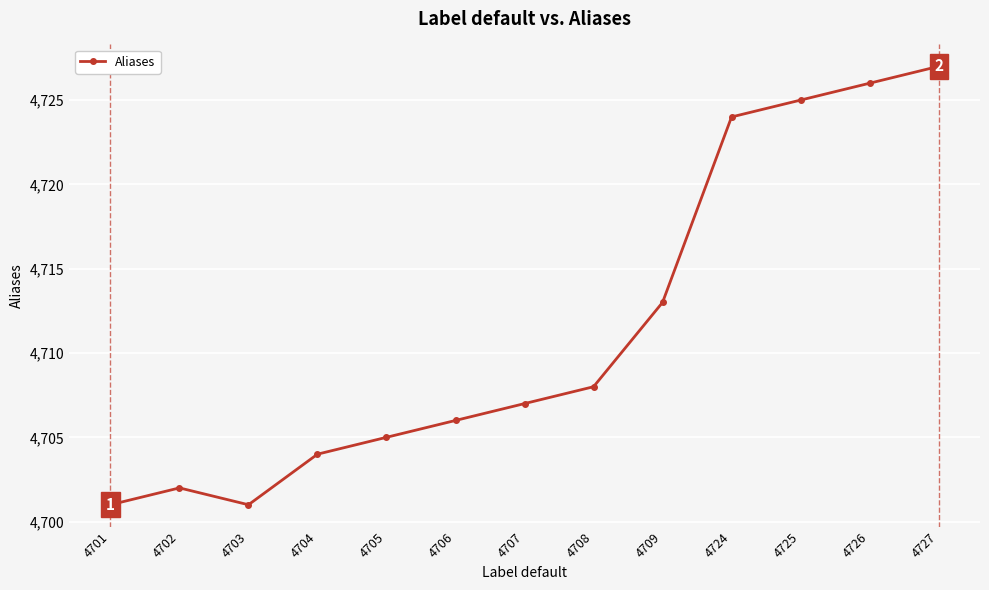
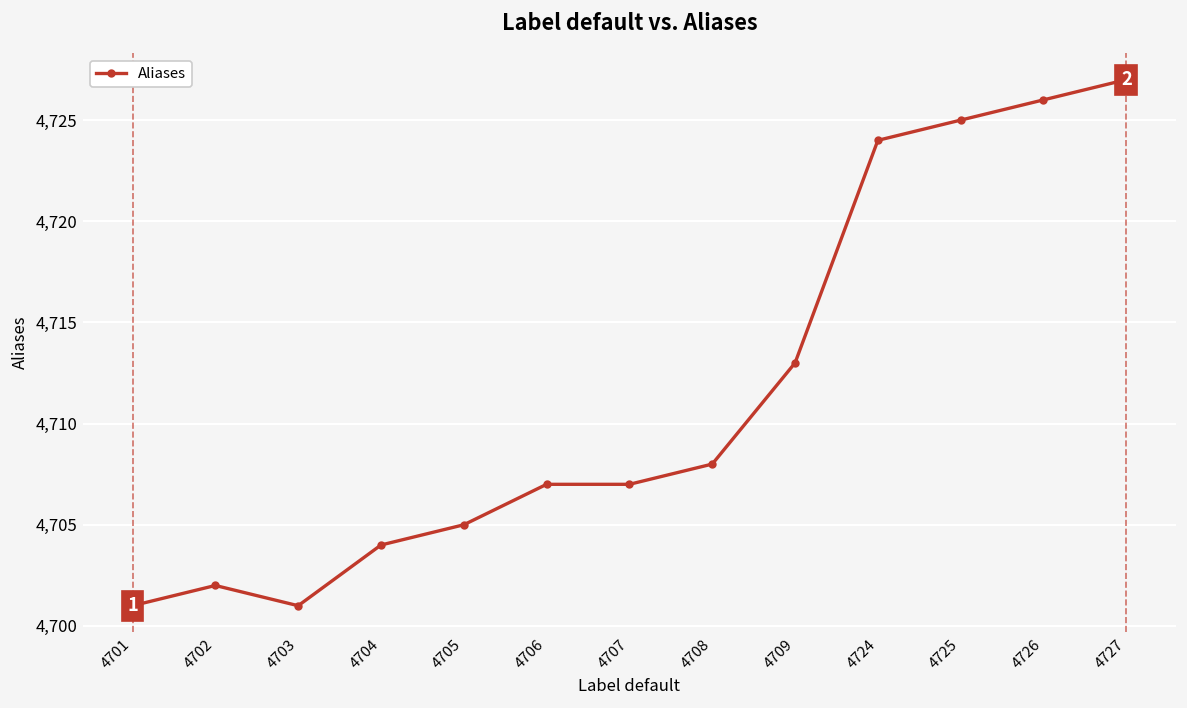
4706: 4,706 -> 4,707
